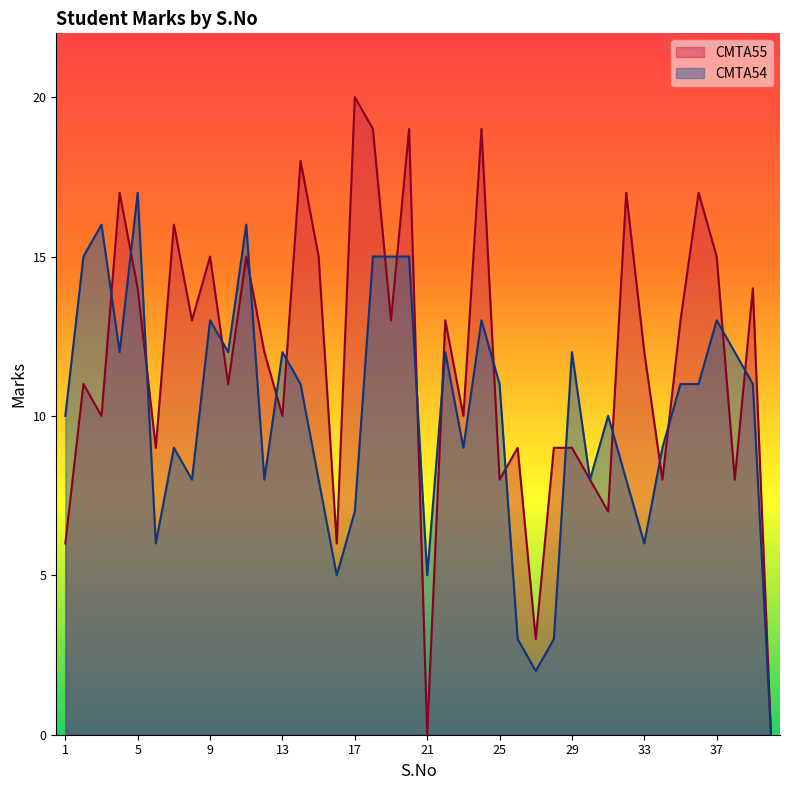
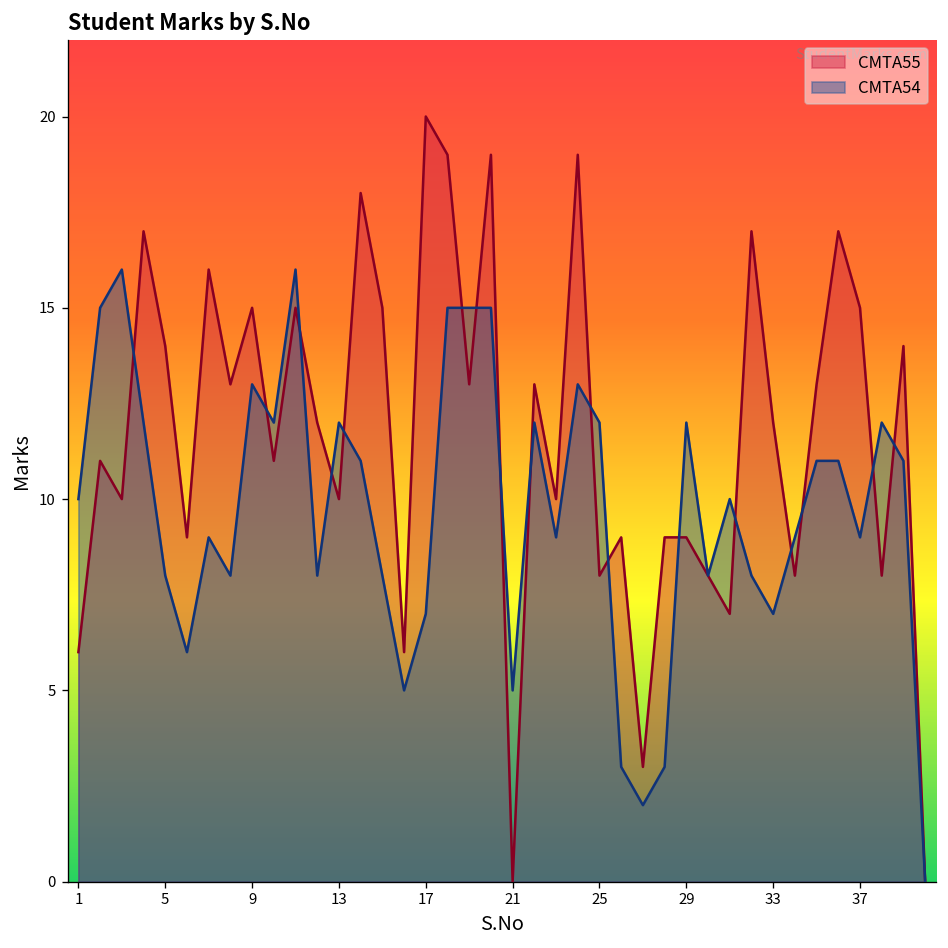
CMTA54, 5: 17 -> 8
CMTA54, 25: 11 -> 12
CMTA54, 33: 6 -> 7
CMTA54, 37: 13 -> 9
